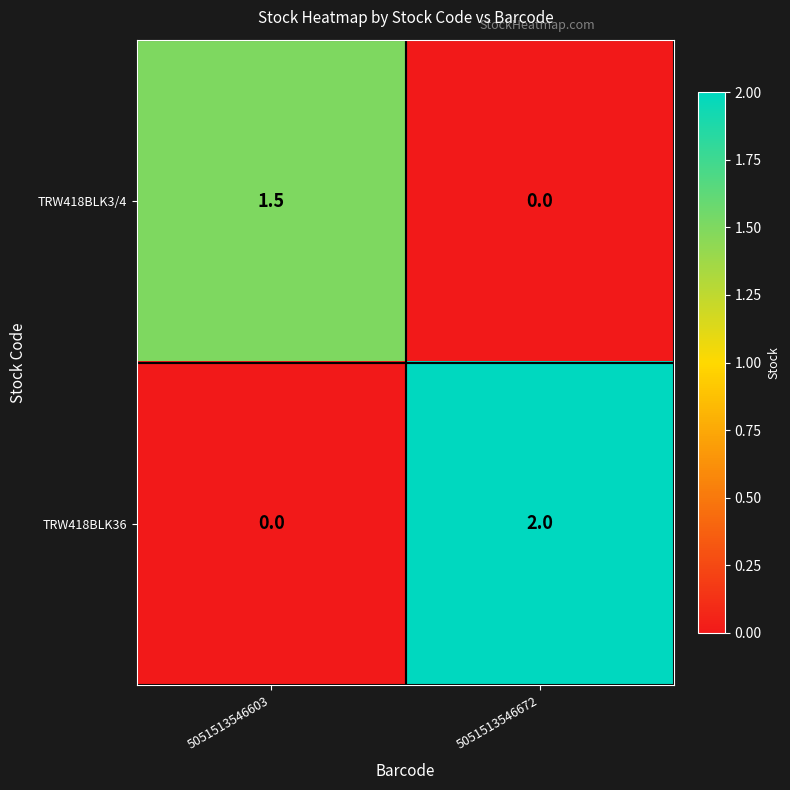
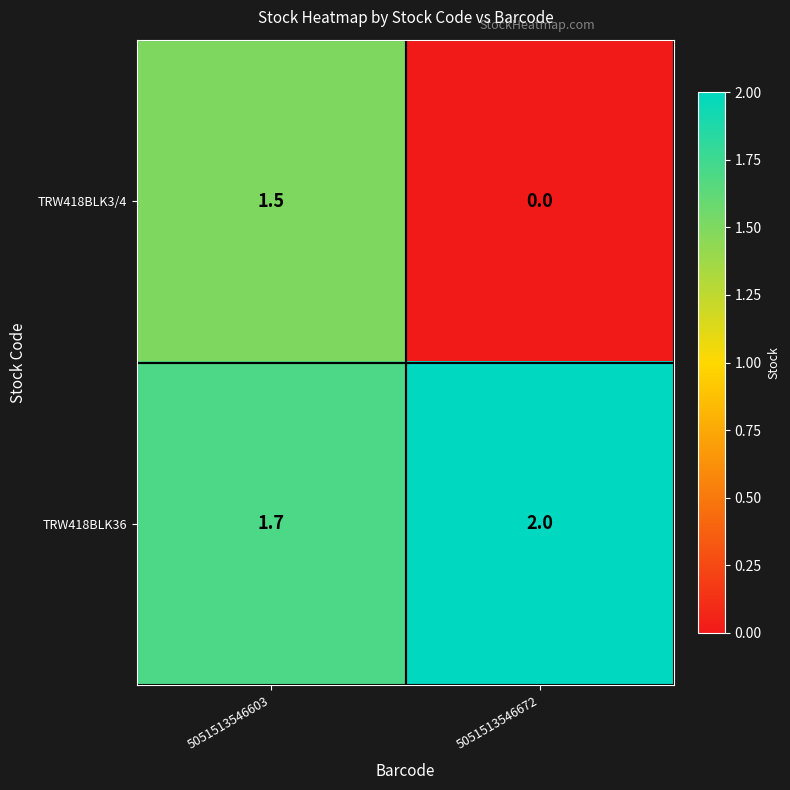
TRW418BLK36, 5051513546603: 0.0 -> 1.7
